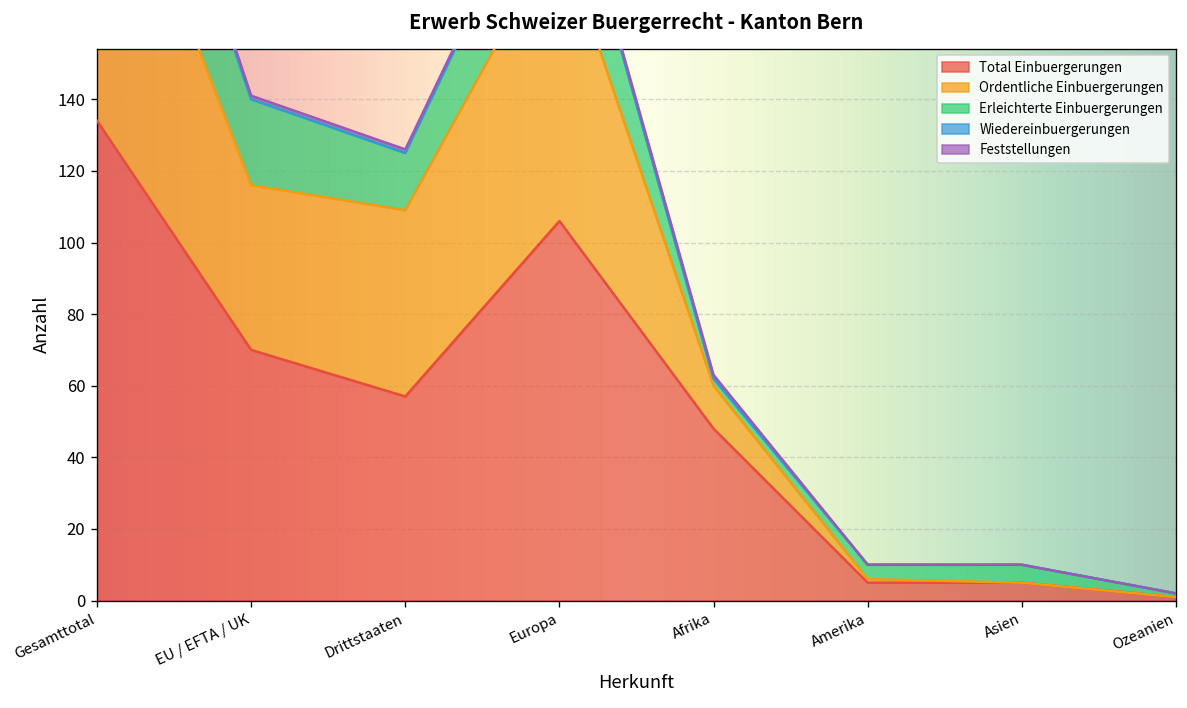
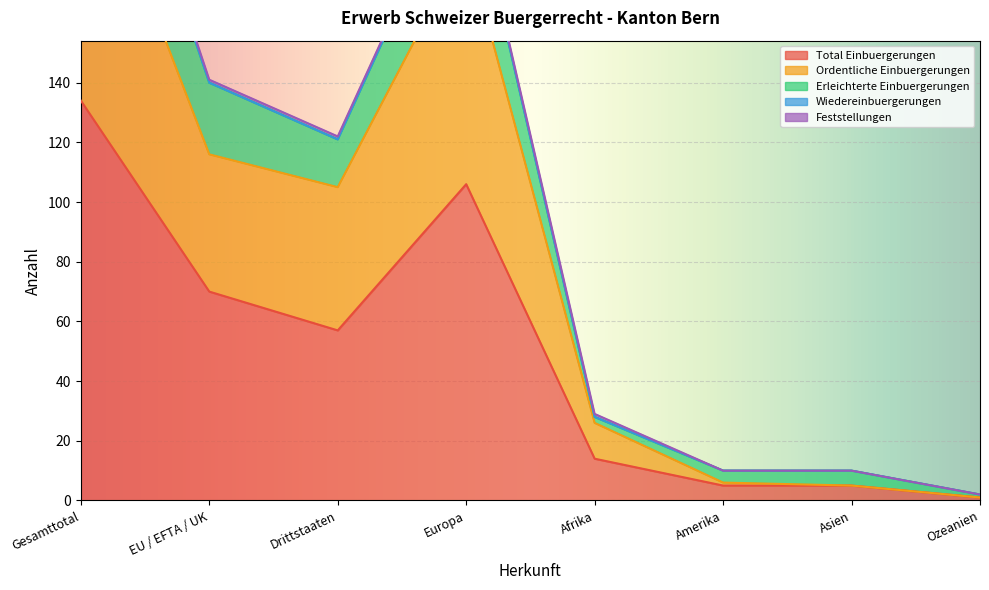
Ordentliche Einbuergerungen, Drittstaaten: 52 -> 48
Total Einbuergerungen, Afrika: 48 -> 14
